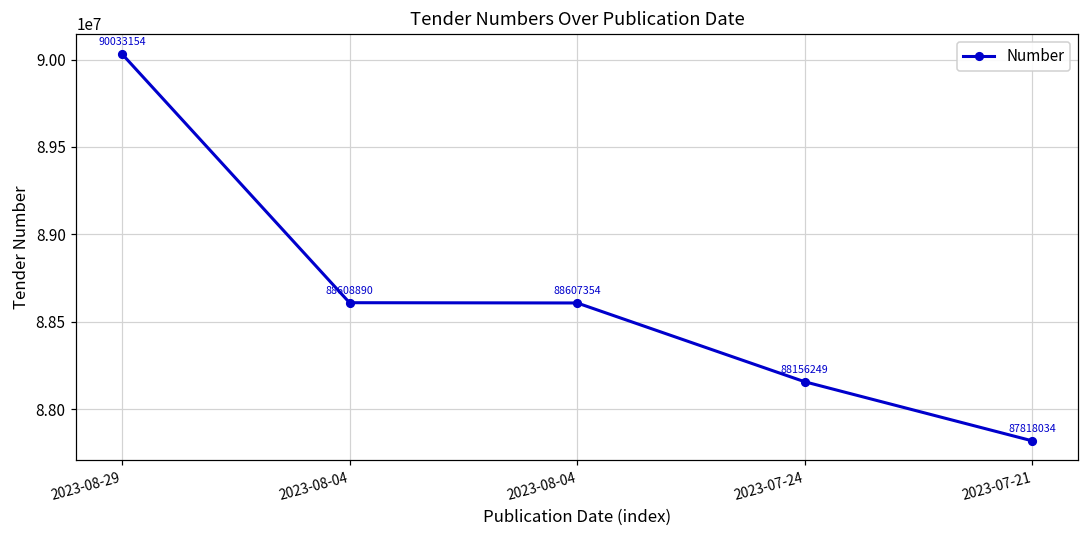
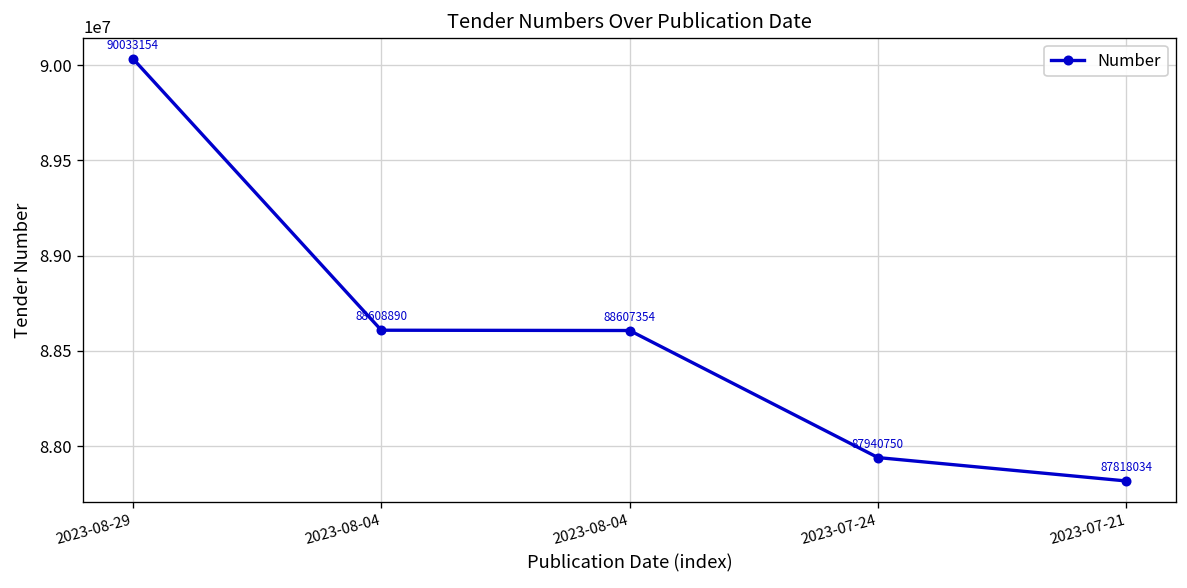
2023-07-24: 88156249 -> 87940750
